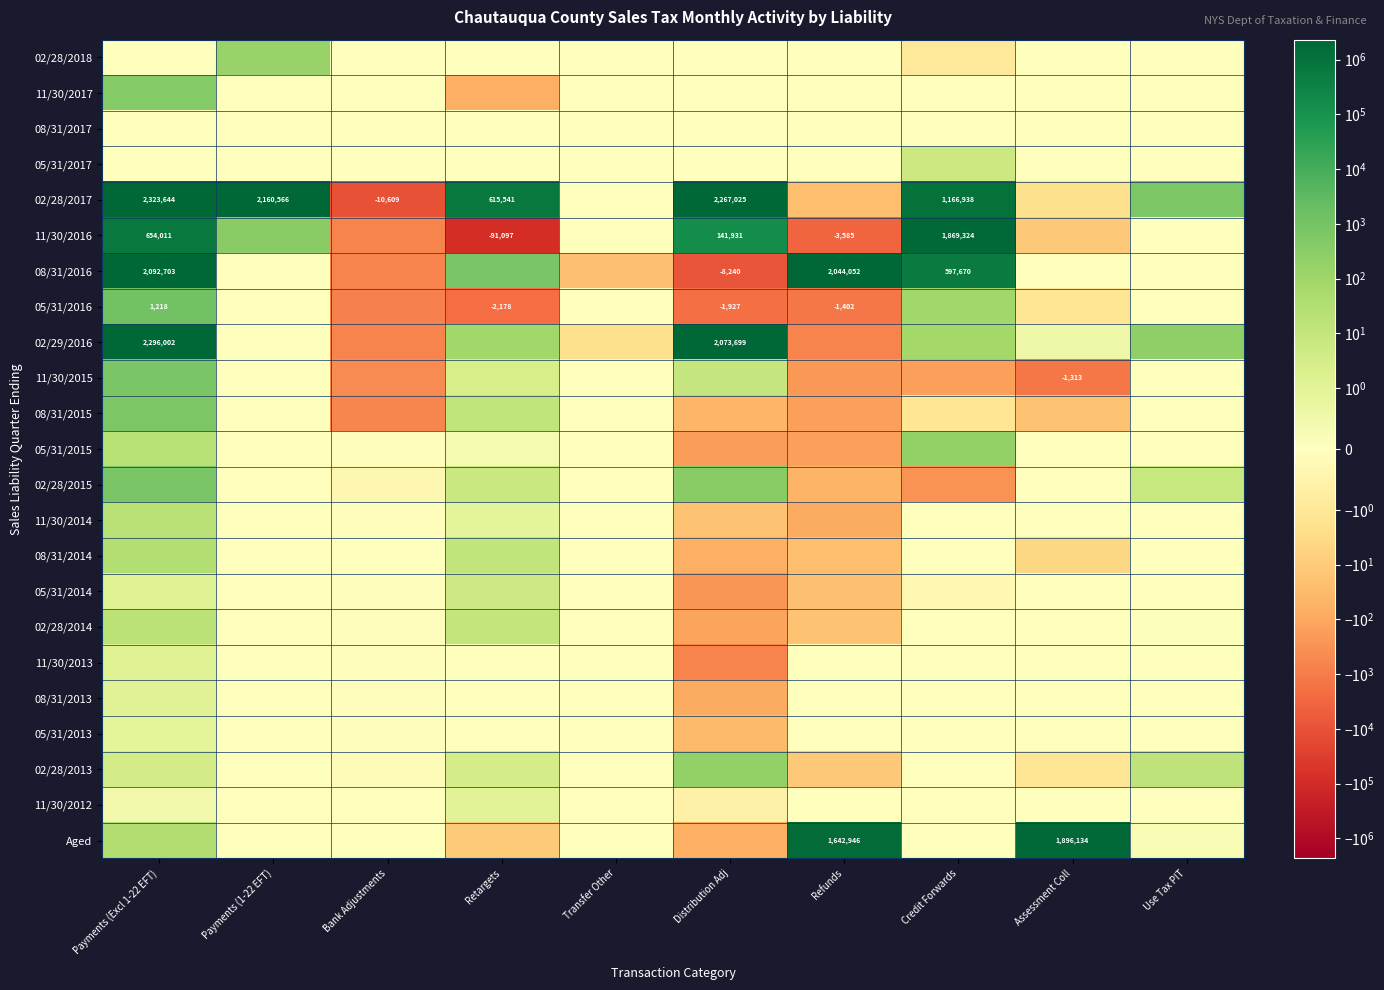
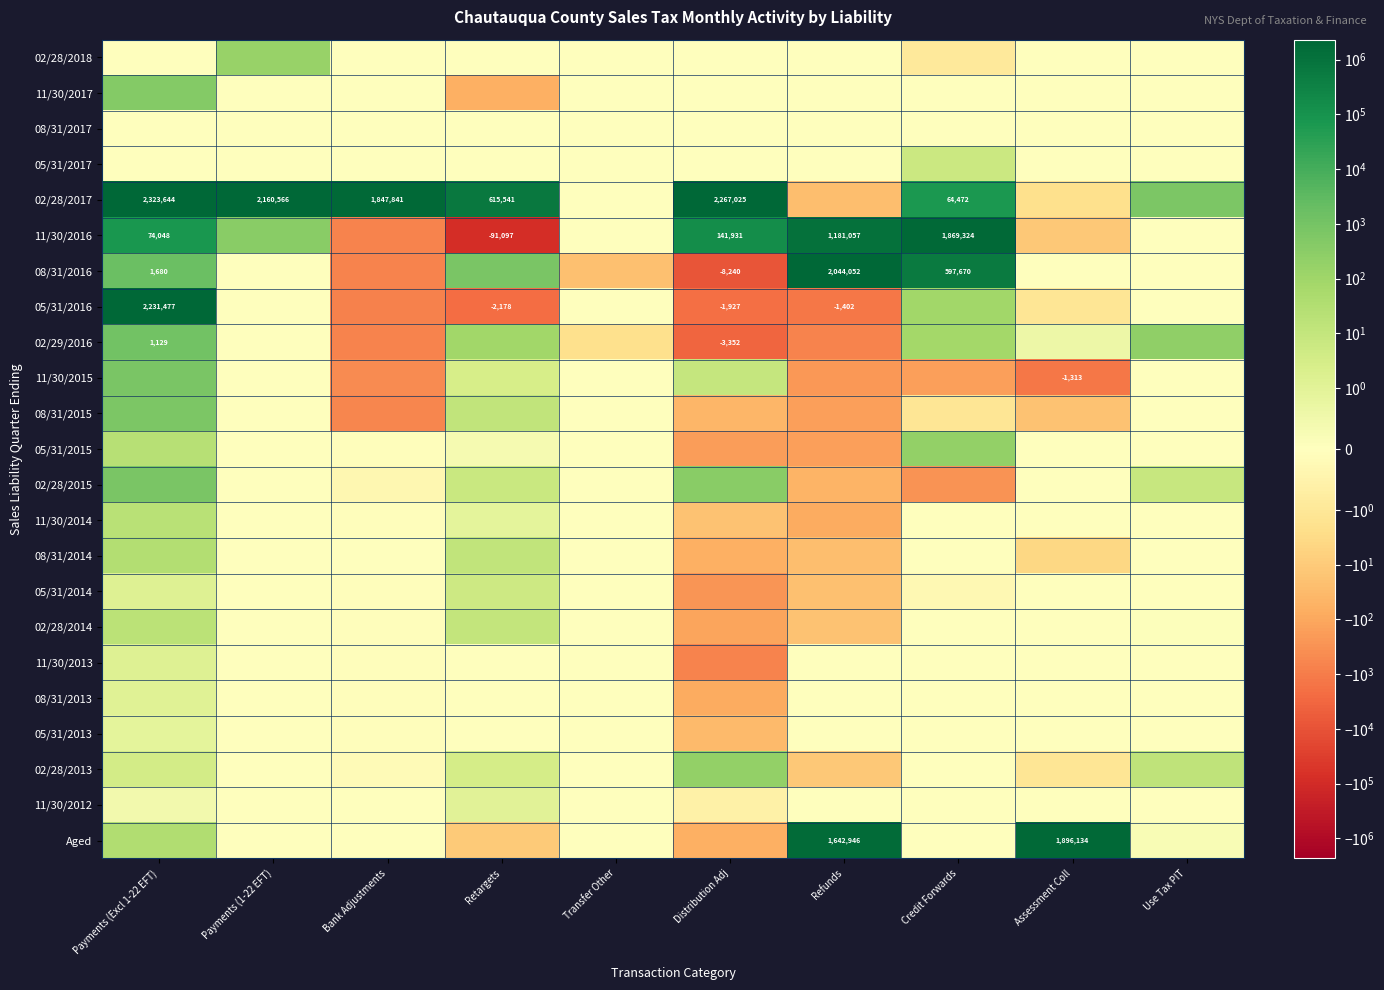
02/28/2017, Bank Adjustments: -10,609 -> 1,847,841
02/28/2017, Credit Forwards: 1,166,938 -> 64,472
11/30/2016, Payments (Excl 1-22 EFT): 654,011 -> 74,048
11/30/2016, Refunds: -3,585 -> 1,181,057
08/31/2016, Payments (Excl 1-22 EFT): 2,092,703 -> 1,680
05/31/2016, Payments (Excl 1-22 EFT): 1,218 -> 2,231,477
02/29/2016, Payments (Excl 1-22 EFT): 2,296,002 -> 1,129
02/29/2016, Distribution Adj: 2,073,699 -> -3,352
